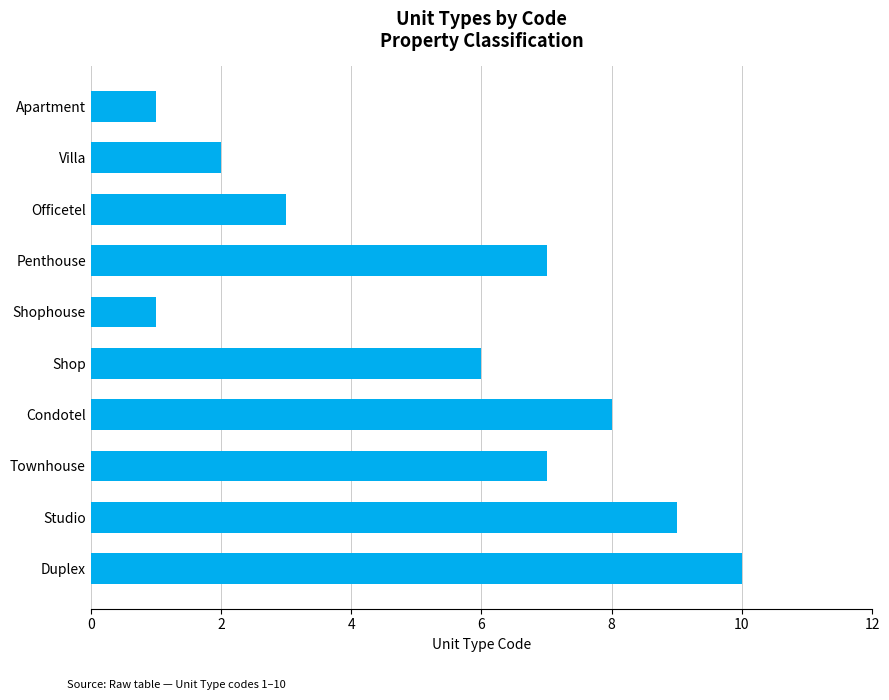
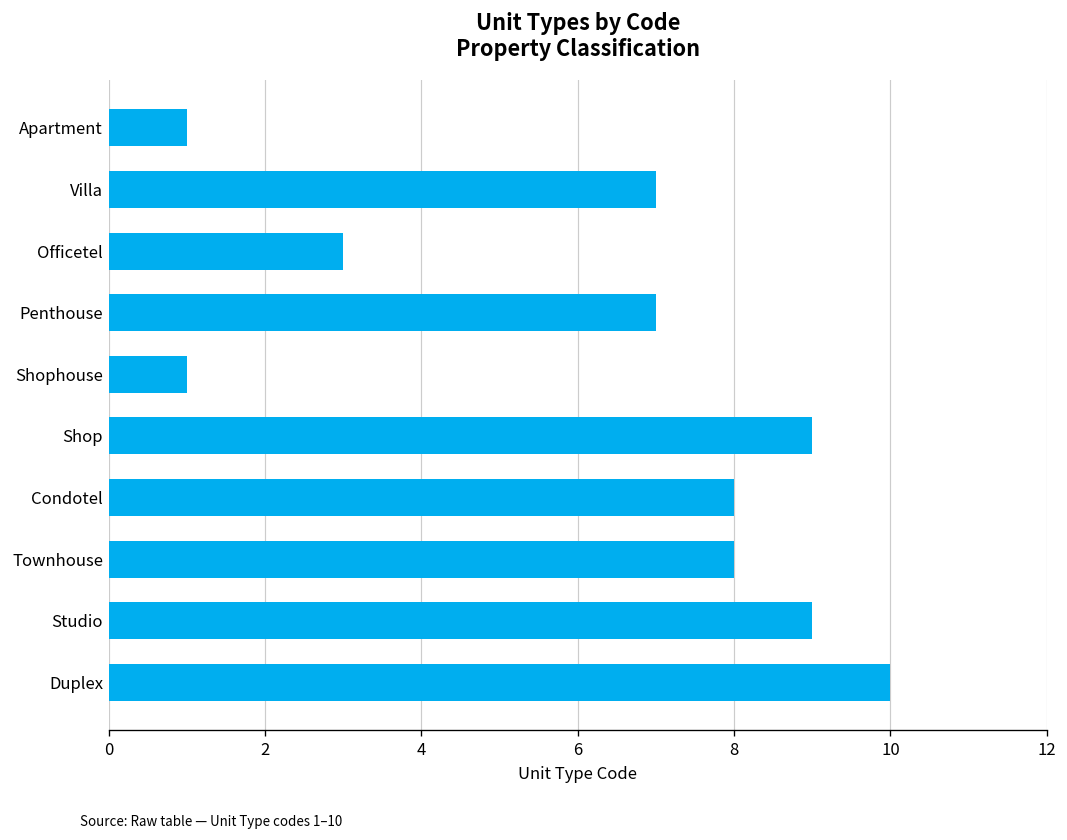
Villa: 2 -> 7
Shop: 6 -> 9
Townhouse: 7 -> 8
